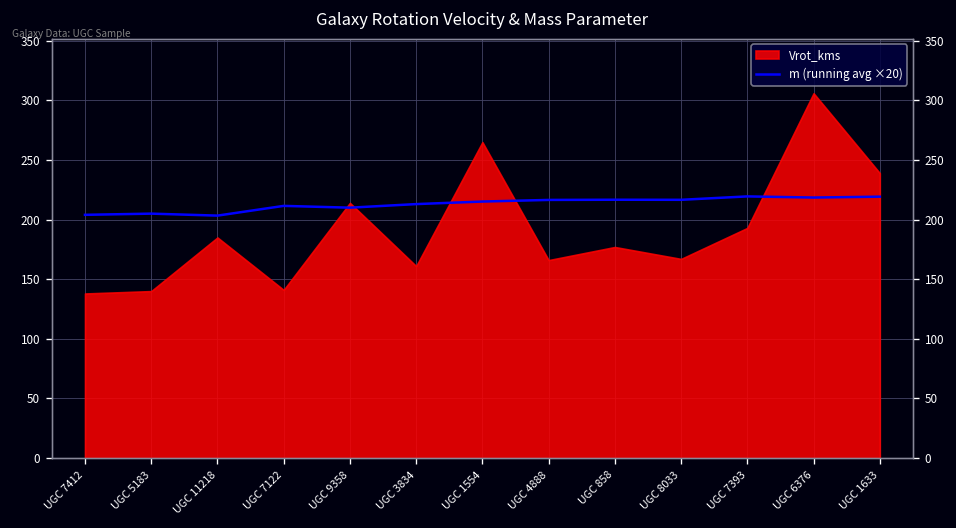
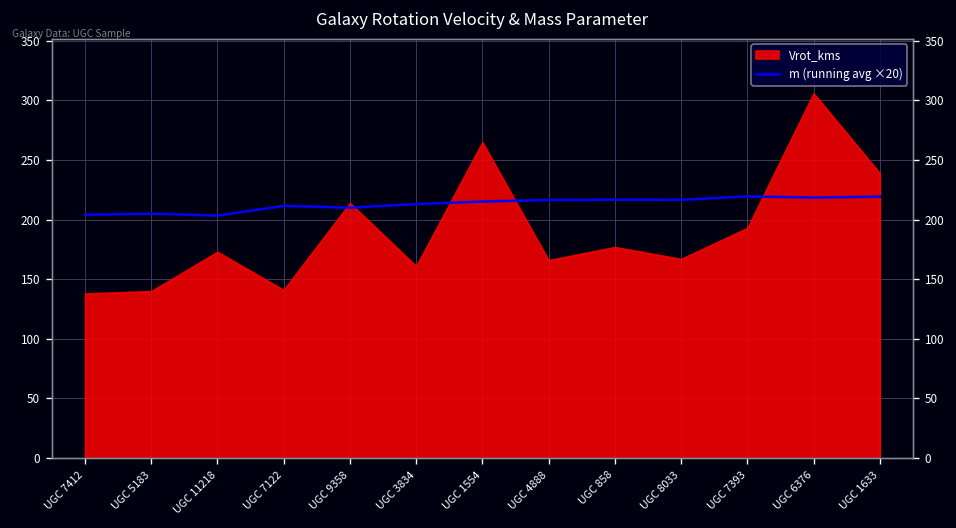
Vrot_kms, UGC 11218: 190 -> 170
